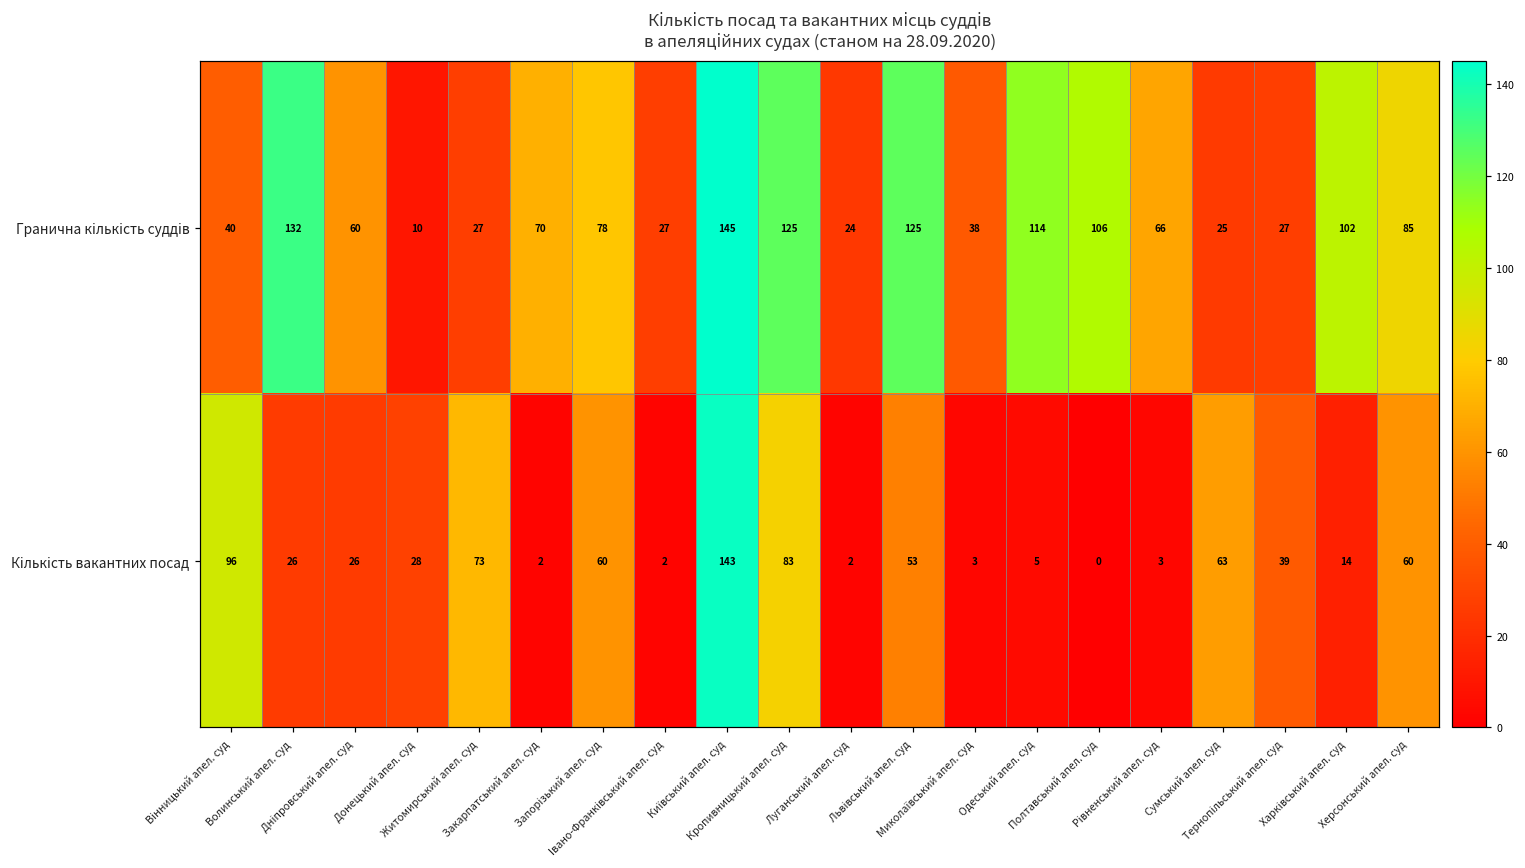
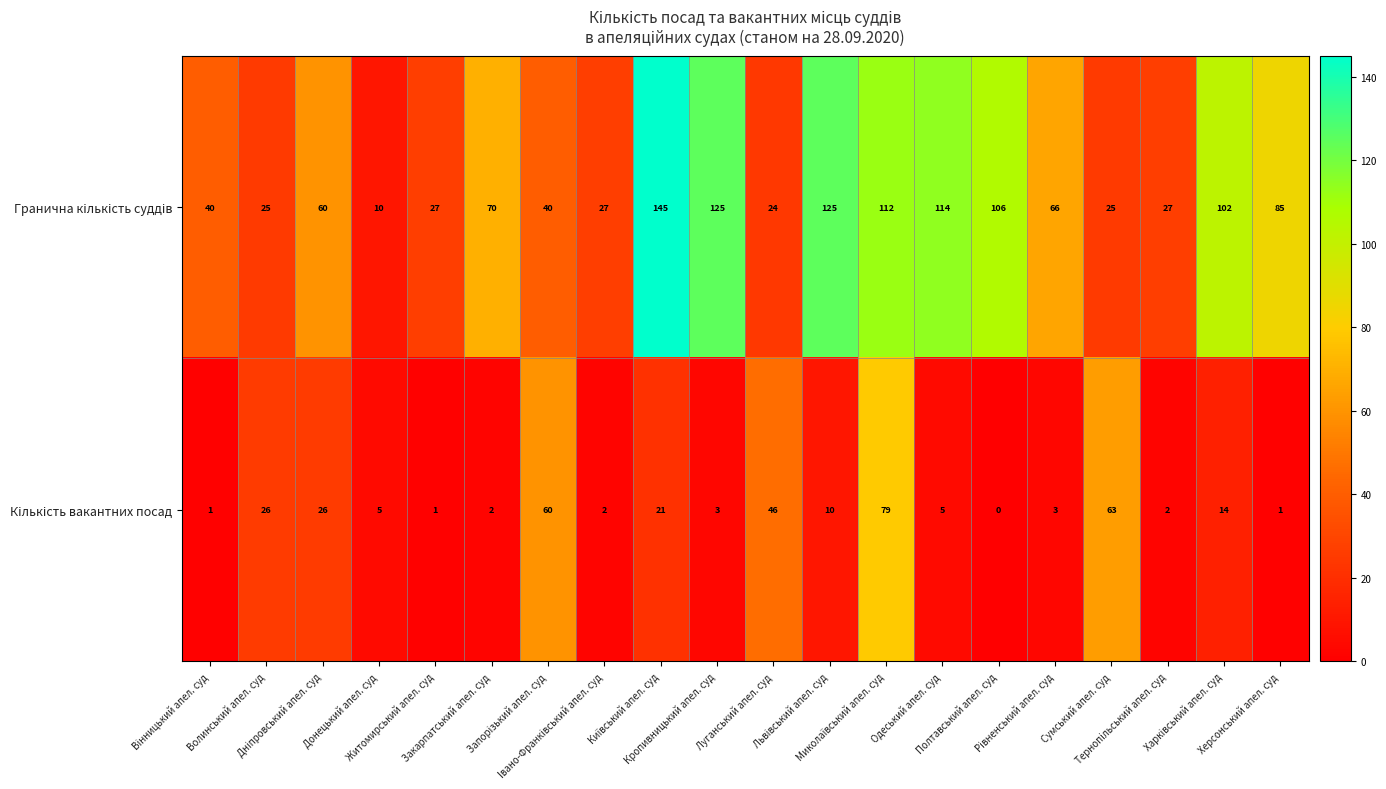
Гранична кількість суддів, Волинський апел. суд: 132 -> 25
Гранична кількість суддів, Запорізький апел. суд: 78 -> 40
Гранична кількість суддів, Миколаївський апел. суд: 38 -> 112
Кількість вакантних посад, Вінницький апел. суд: 96 -> 1
Кількість вакантних посад, Донецький апел. суд: 28 -> 5
Кількість вакантних посад, Житомирський апел. суд: 73 -> 1
Кількість вакантних посад, Київський апел. суд: 143 -> 21
Кількість вакантних посад, Кропивницький апел. суд: 83 -> 3
Кількість вакантних посад, Луганський апел. суд: 2 -> 46
Кількість вакантних посад, Львівський апел. суд: 53 -> 10
Кількість вакантних посад, Миколаївський апел. суд: 3 -> 79
Кількість вакантних посад, Тернопільський апел. суд: 39 -> 2
Кількість вакантних посад, Херсонський апел. суд: 60 -> 1
